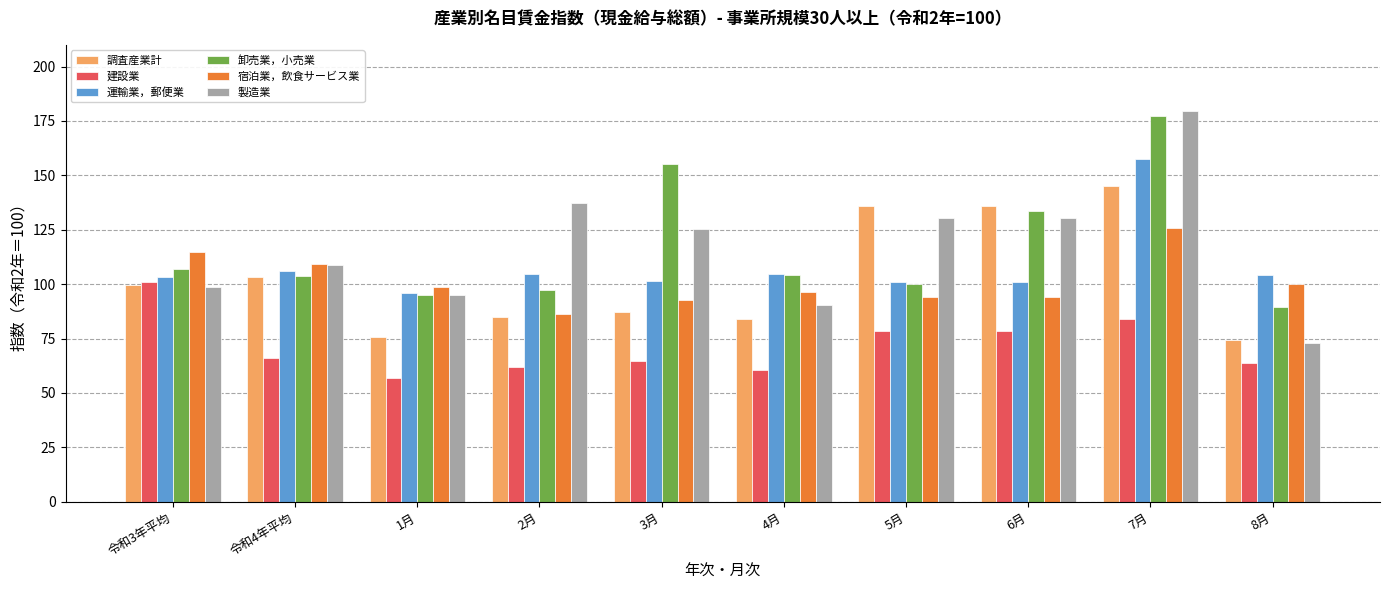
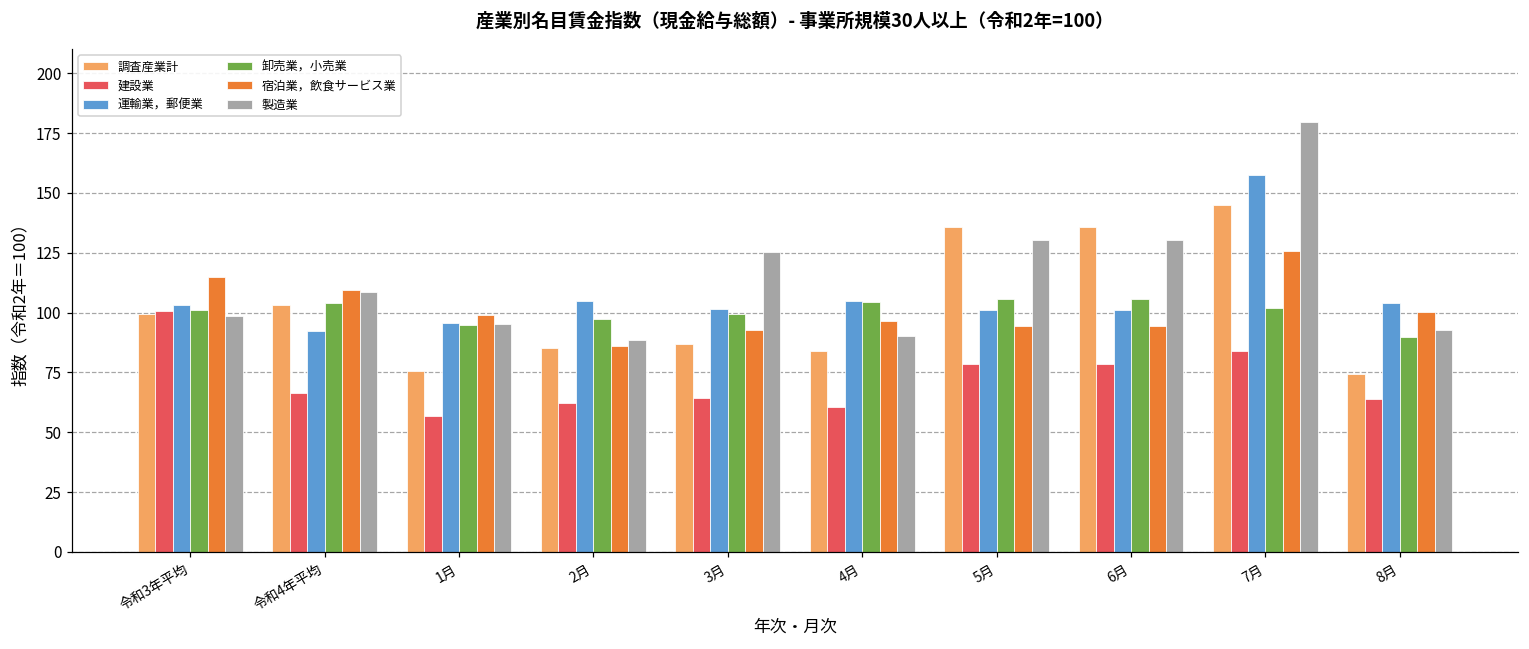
卸売業，小売業, 令和3年平均: 107 -> 101
運輸業，郵便業, 令和4年平均: 106 -> 92
製造業, 2月: 137 -> 88
卸売業，小売業, 3月: 155 -> 100
卸売業，小売業, 5月: 100 -> 106
卸売業，小売業, 6月: 134 -> 106
卸売業，小売業, 7月: 177 -> 102
製造業, 8月: 73 -> 93
